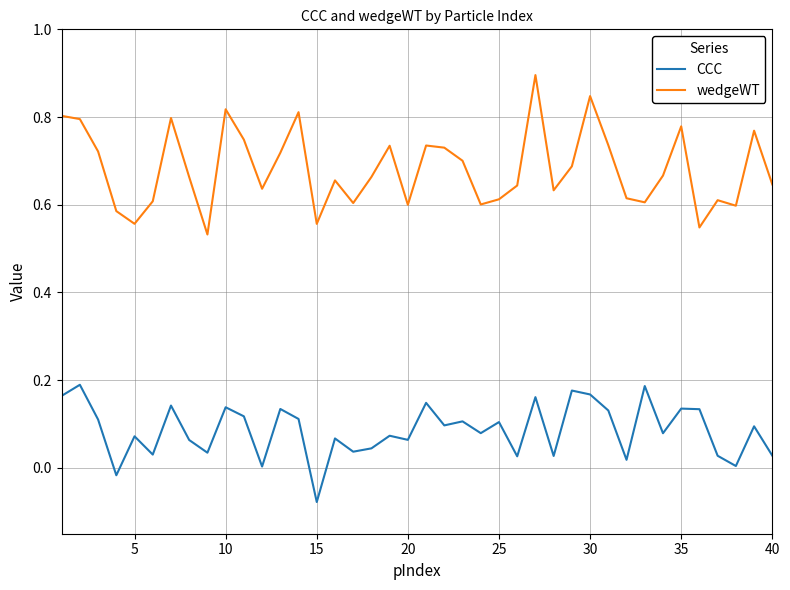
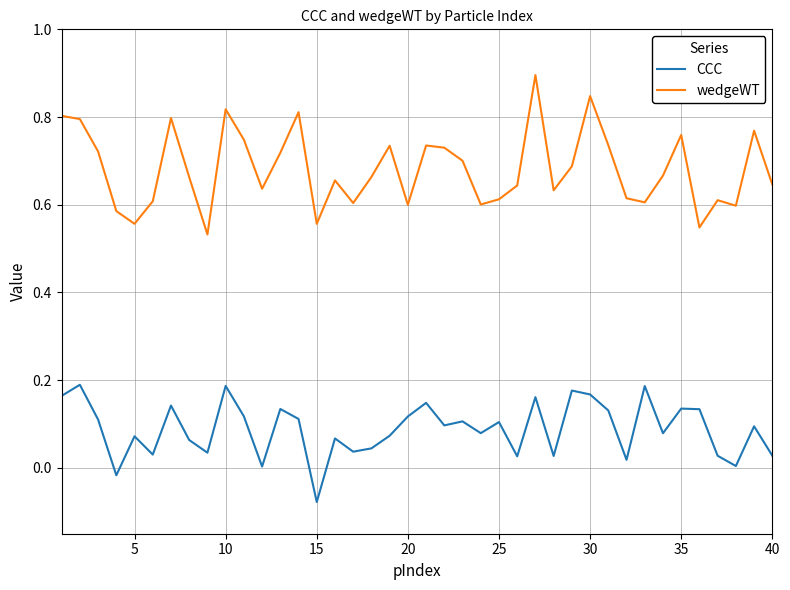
CCC, 10: 0.14 -> 0.19
CCC, 20: 0.06 -> 0.12
wedgeWT, 35: 0.78 -> 0.76
